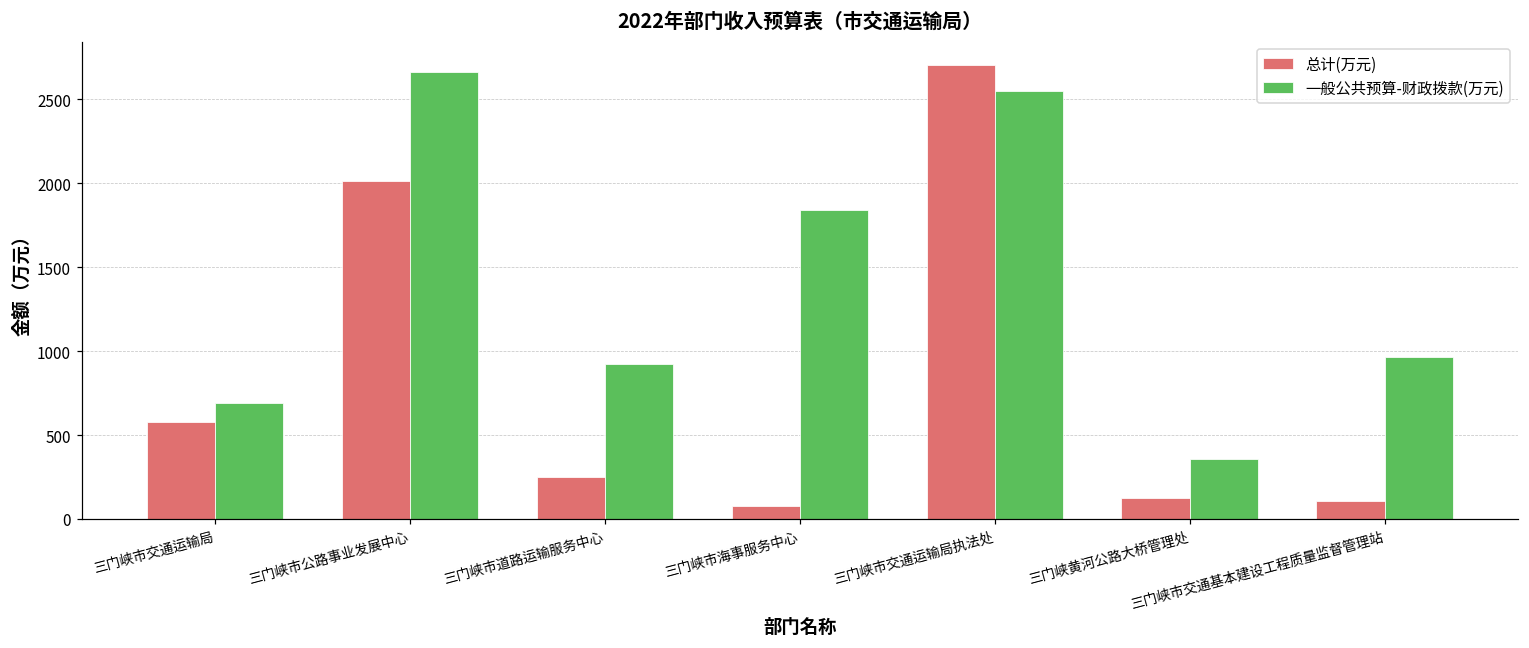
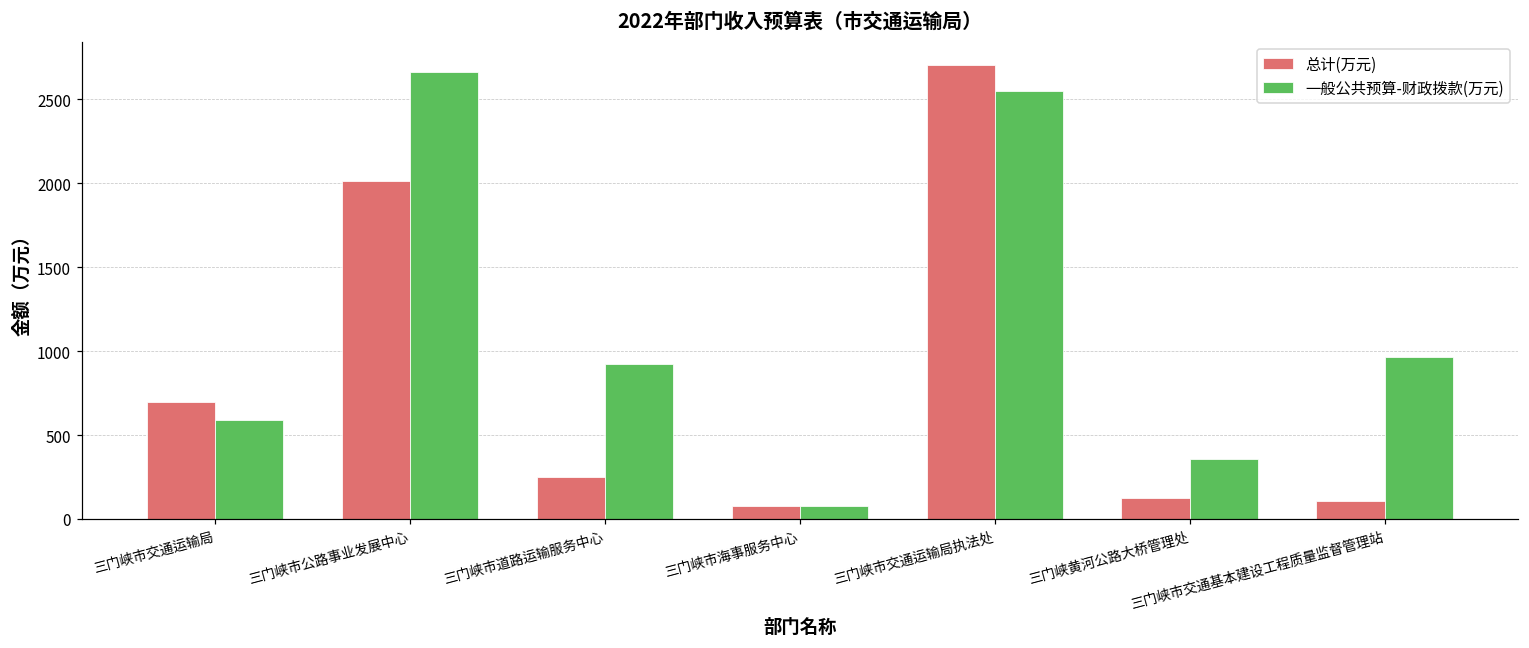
总计(万元), 三门峡市交通运输局: 580 -> 700
一般公共预算-财政拨款(万元), 三门峡市交通运输局: 690 -> 590
一般公共预算-财政拨款(万元), 三门峡市海事服务中心: 1840 -> 80
